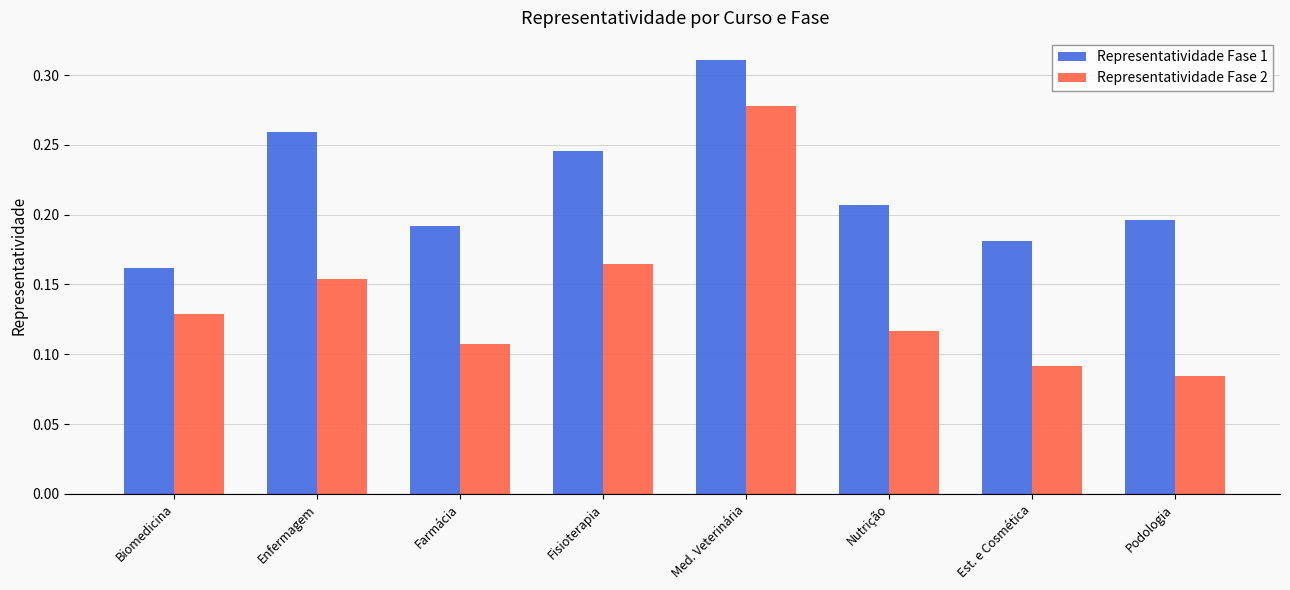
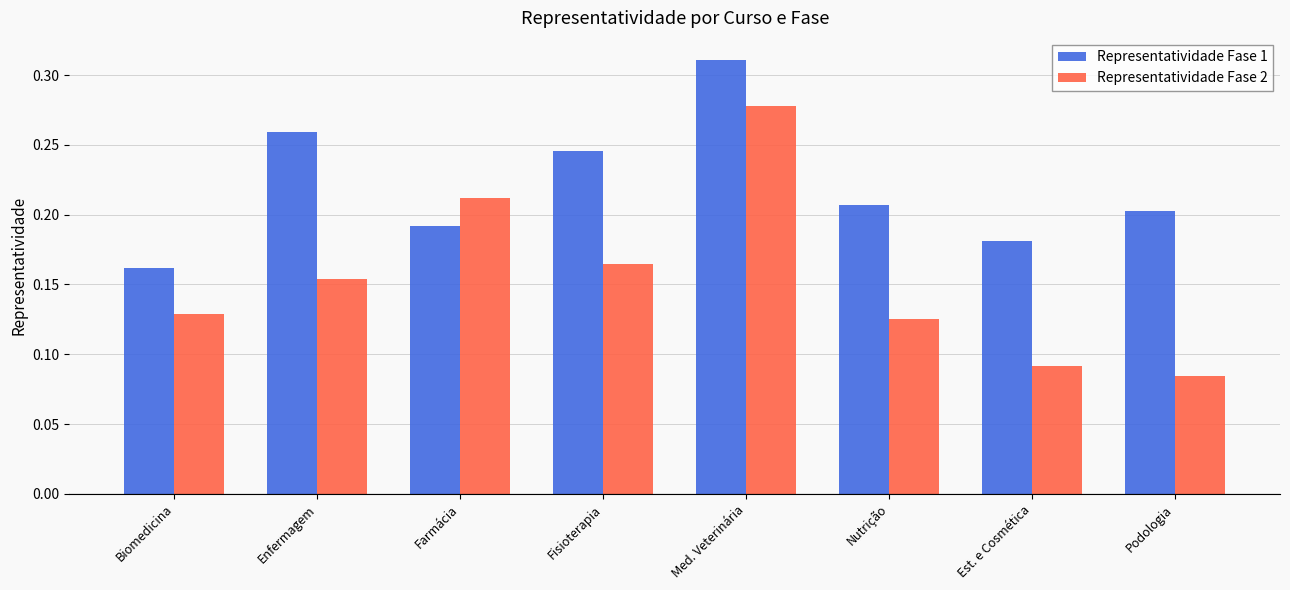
Representatividade Fase 2, Farmácia: 0.108 -> 0.212
Representatividade Fase 2, Nutrição: 0.117 -> 0.126
Representatividade Fase 1, Podologia: 0.196 -> 0.202
